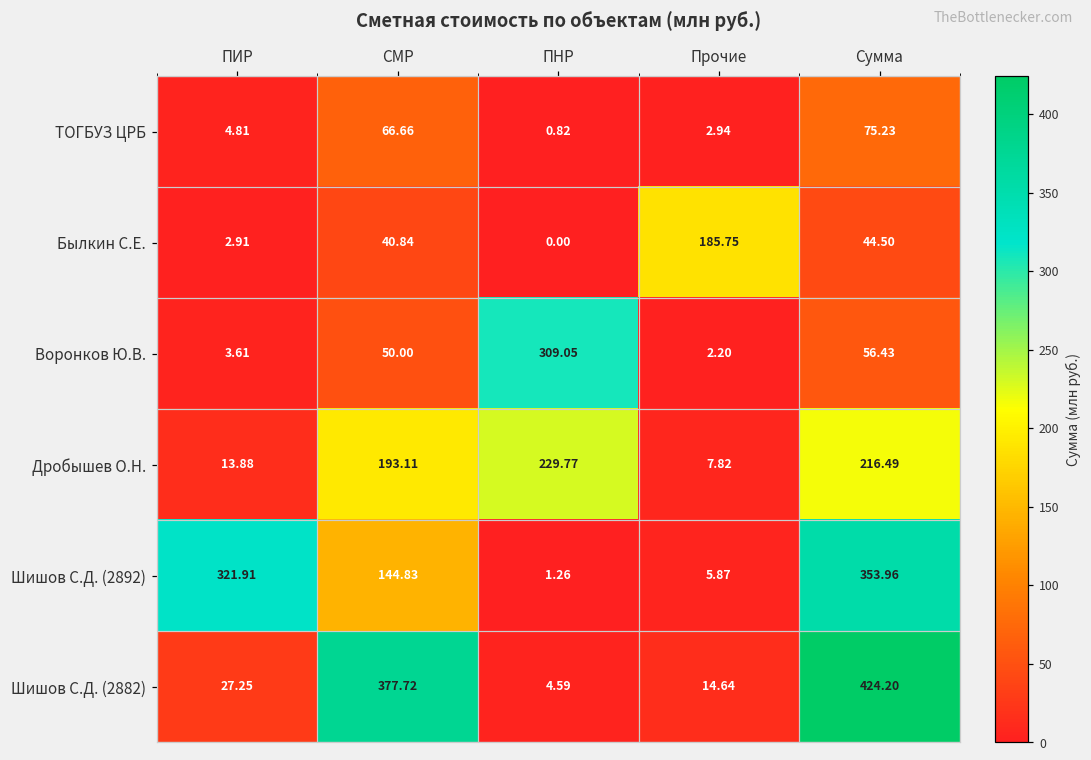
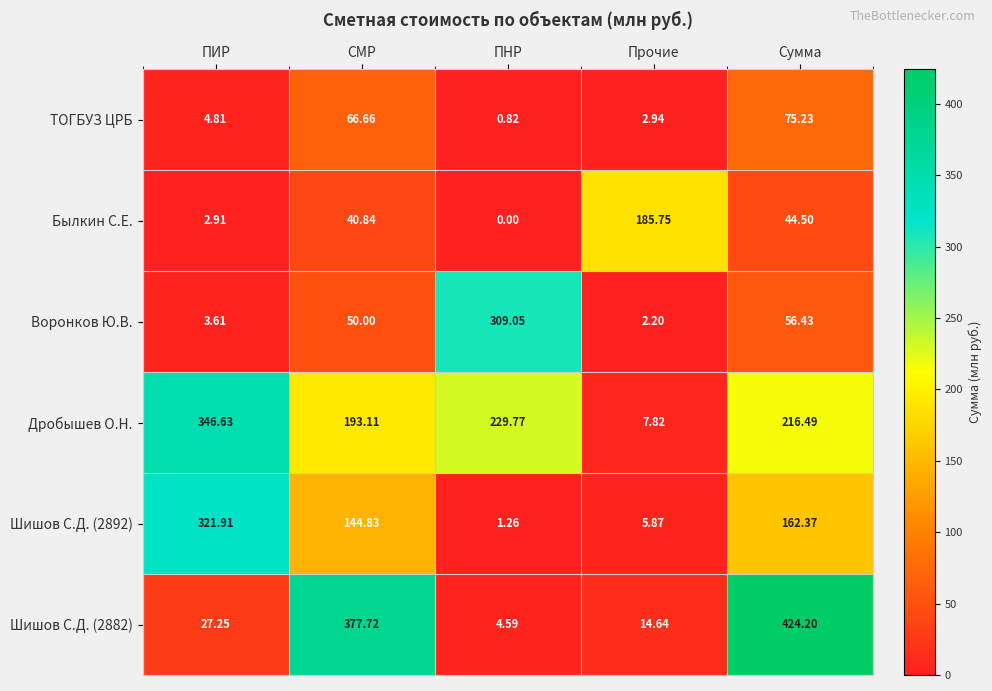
Дробышев О.Н., ПИР: 13.88 -> 346.63
Шишов С.Д. (2892), Сумма: 353.96 -> 162.37
